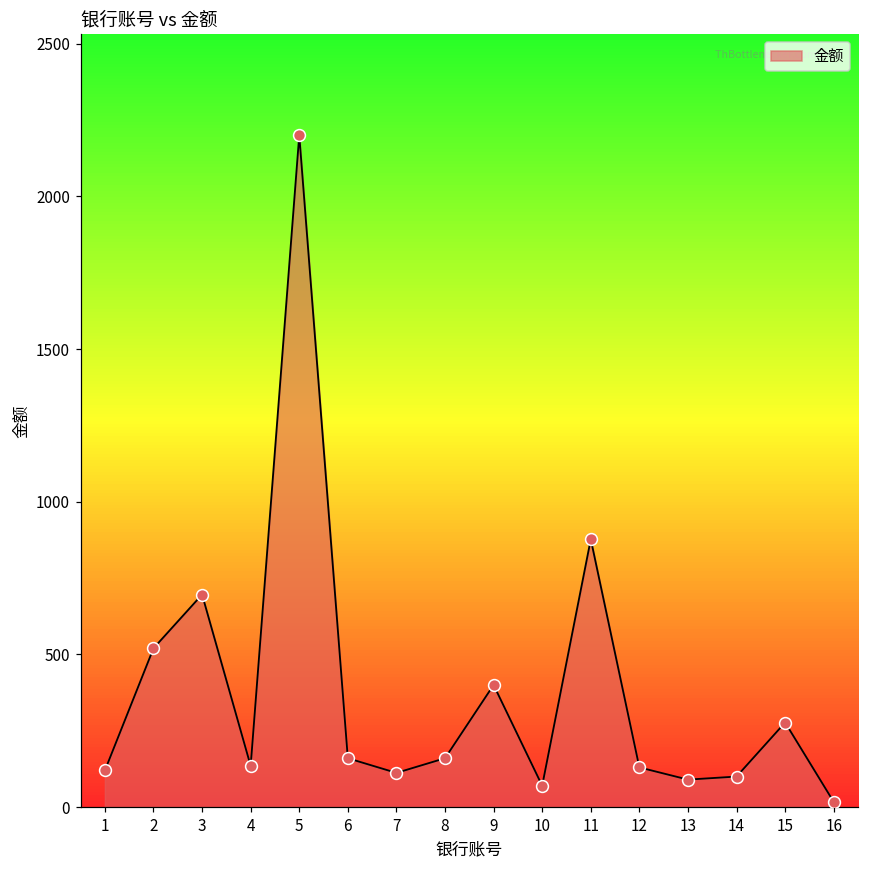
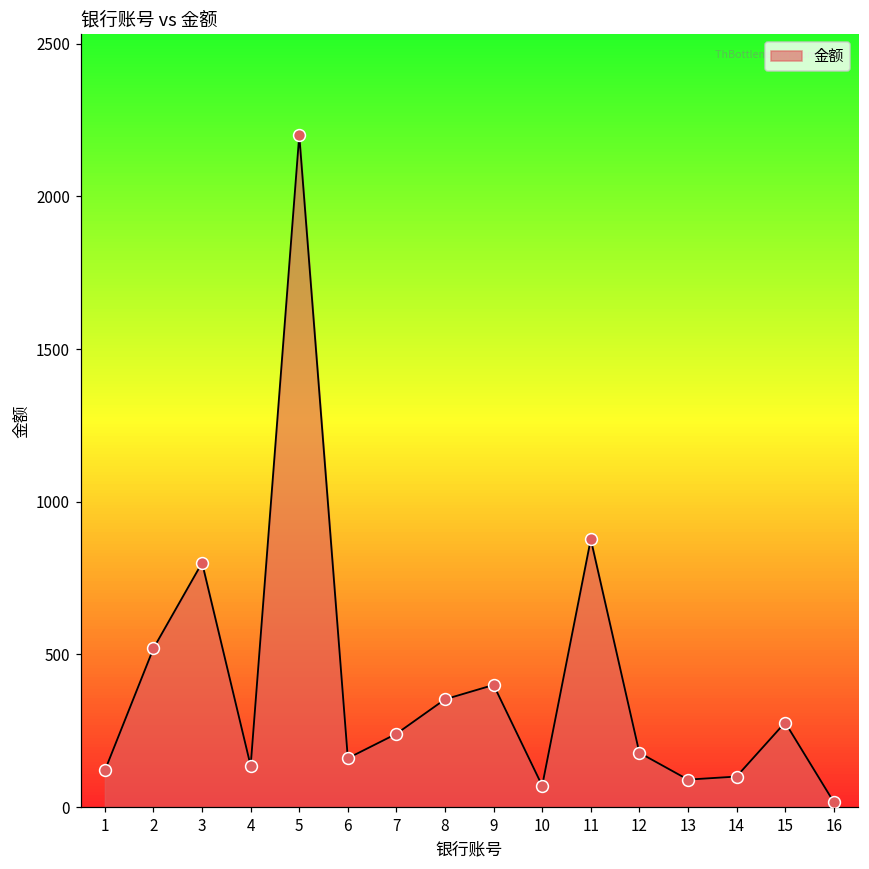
3: 700 -> 800
7: 110 -> 240
8: 160 -> 350
12: 130 -> 180
